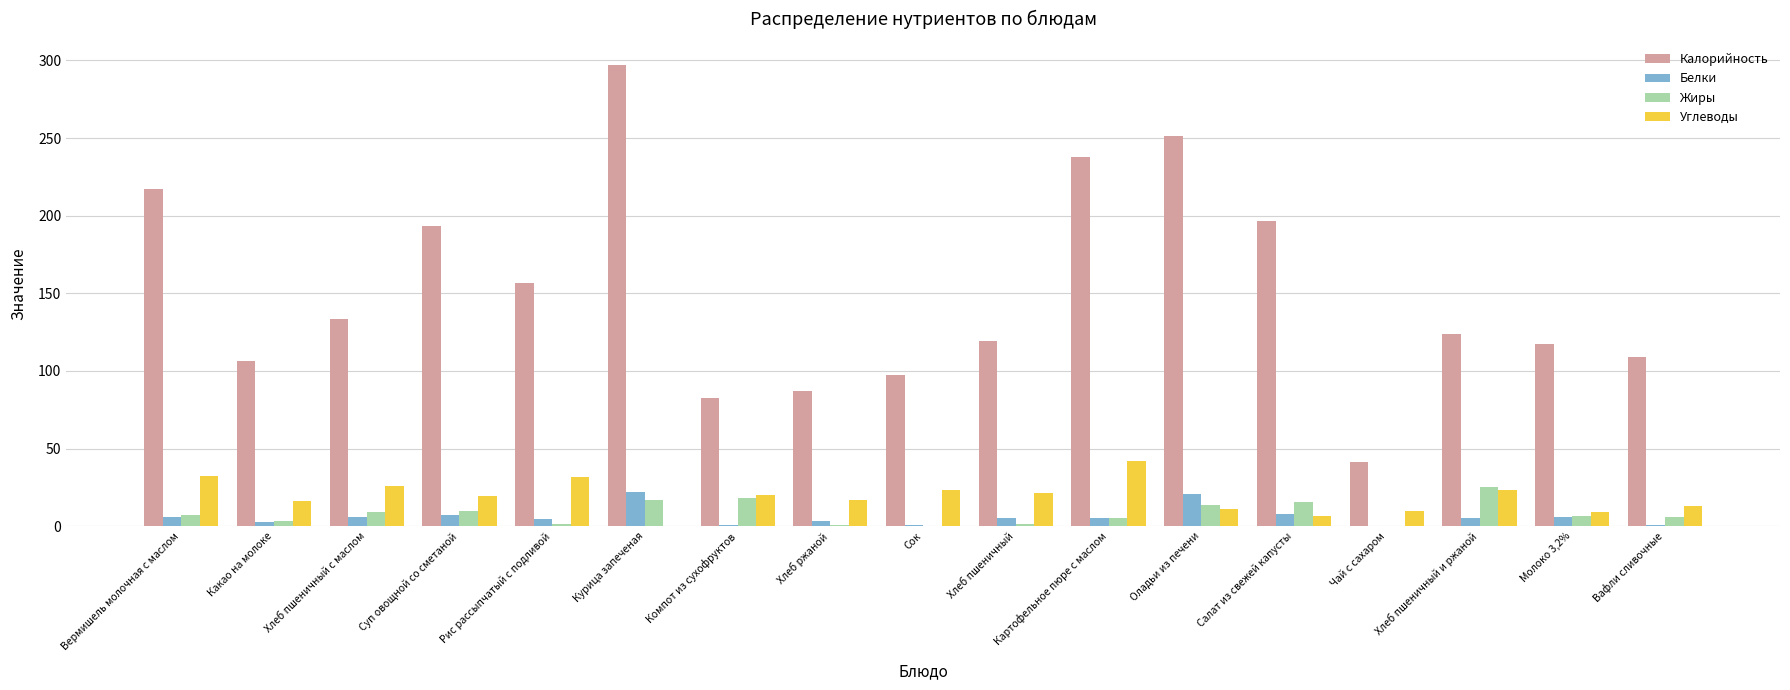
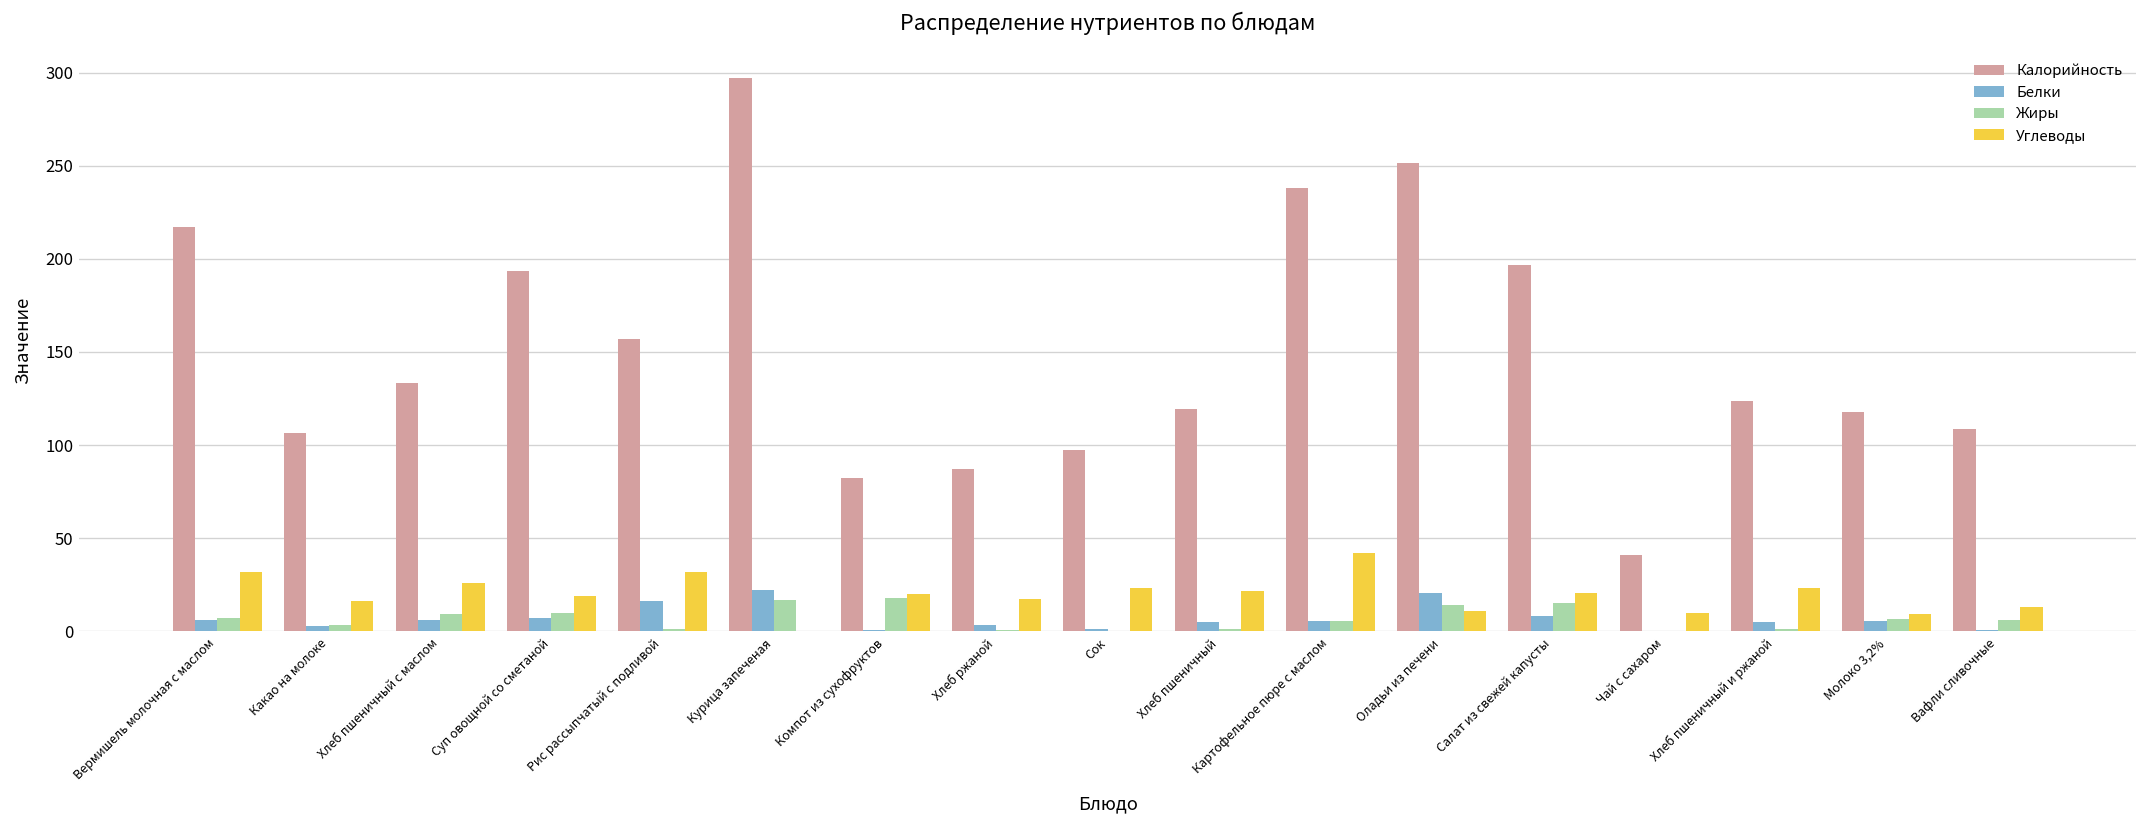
Белки, Рис рассыпчатый с подливой: 4 -> 16
Углеводы, Салат из свежей капусты: 7 -> 21
Жиры, Хлеб пшеничный и ржаной: 25 -> 1
